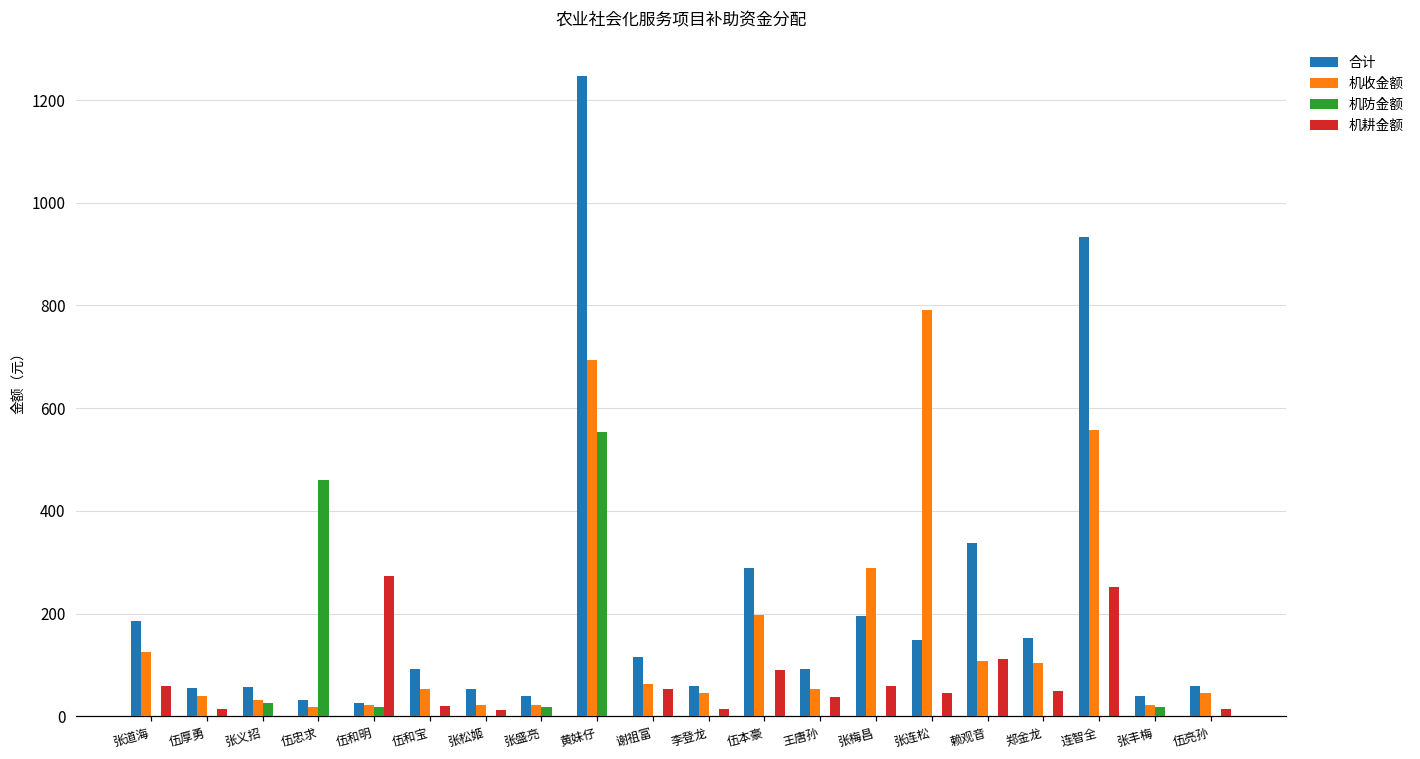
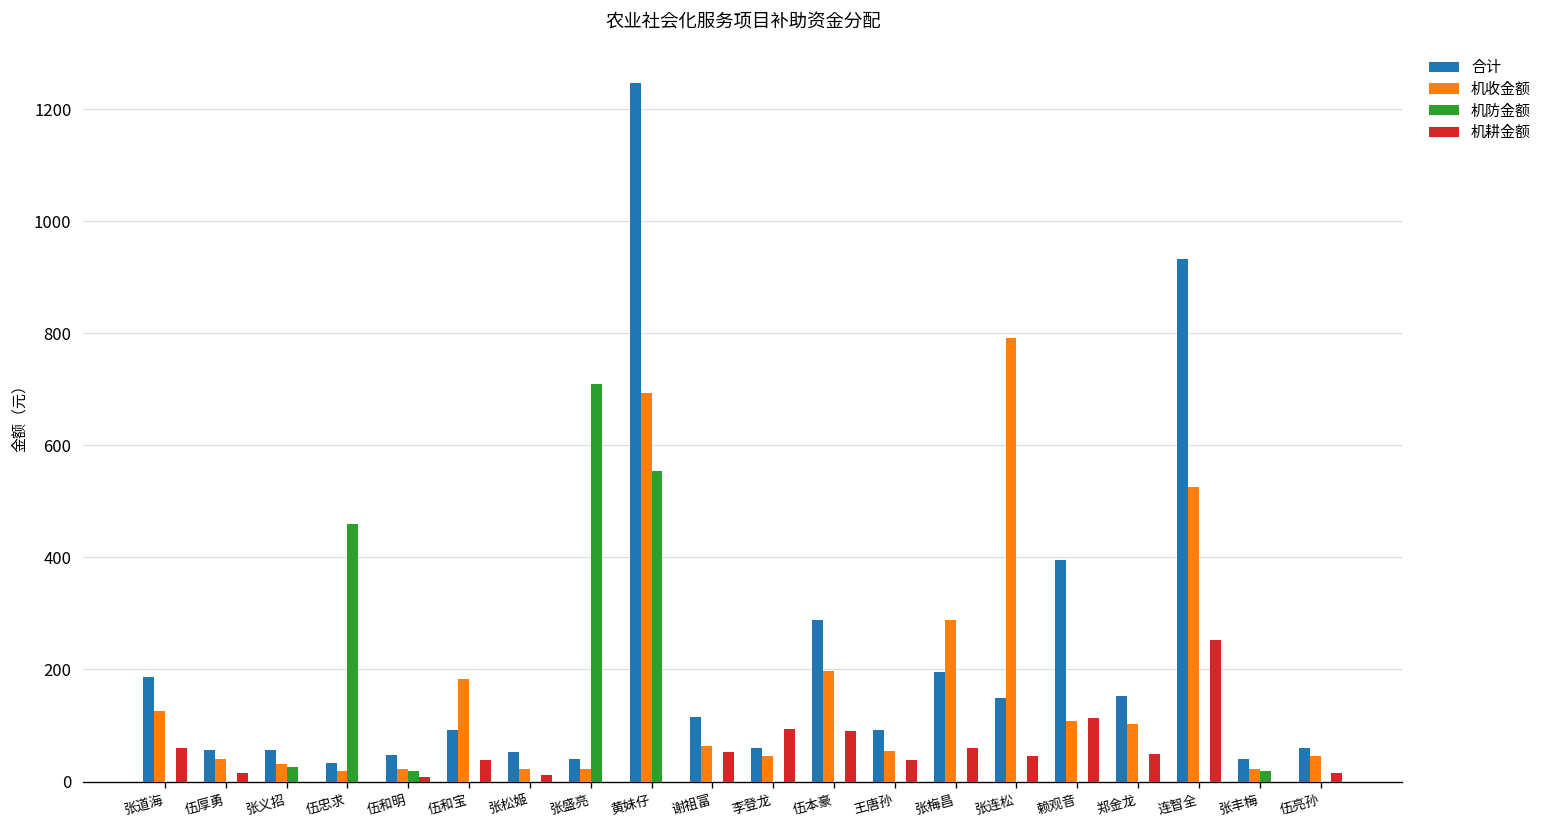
合计, 伍和明: 30 -> 50
机耕金额, 伍和明: 270 -> 10
机收金额, 伍和宝: 50 -> 180
机耕金额, 伍和宝: 20 -> 40
机防金额, 张盛亮: 20 -> 710
机耕金额, 李登龙: 20 -> 90
合计, 赖观音: 340 -> 400
机收金额, 连智全: 560 -> 530
